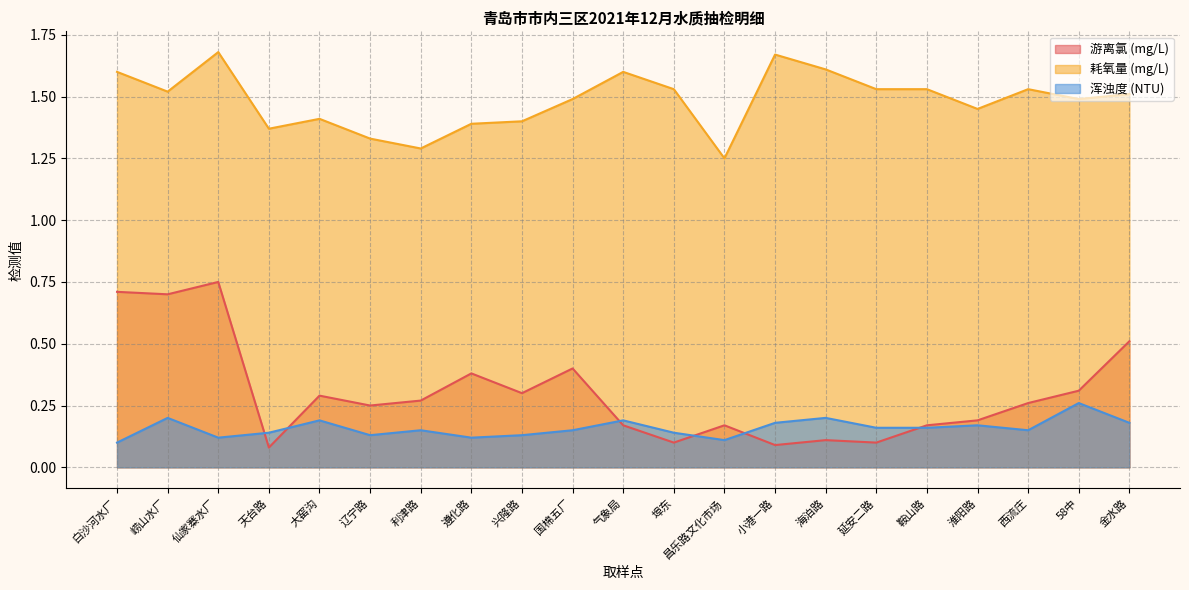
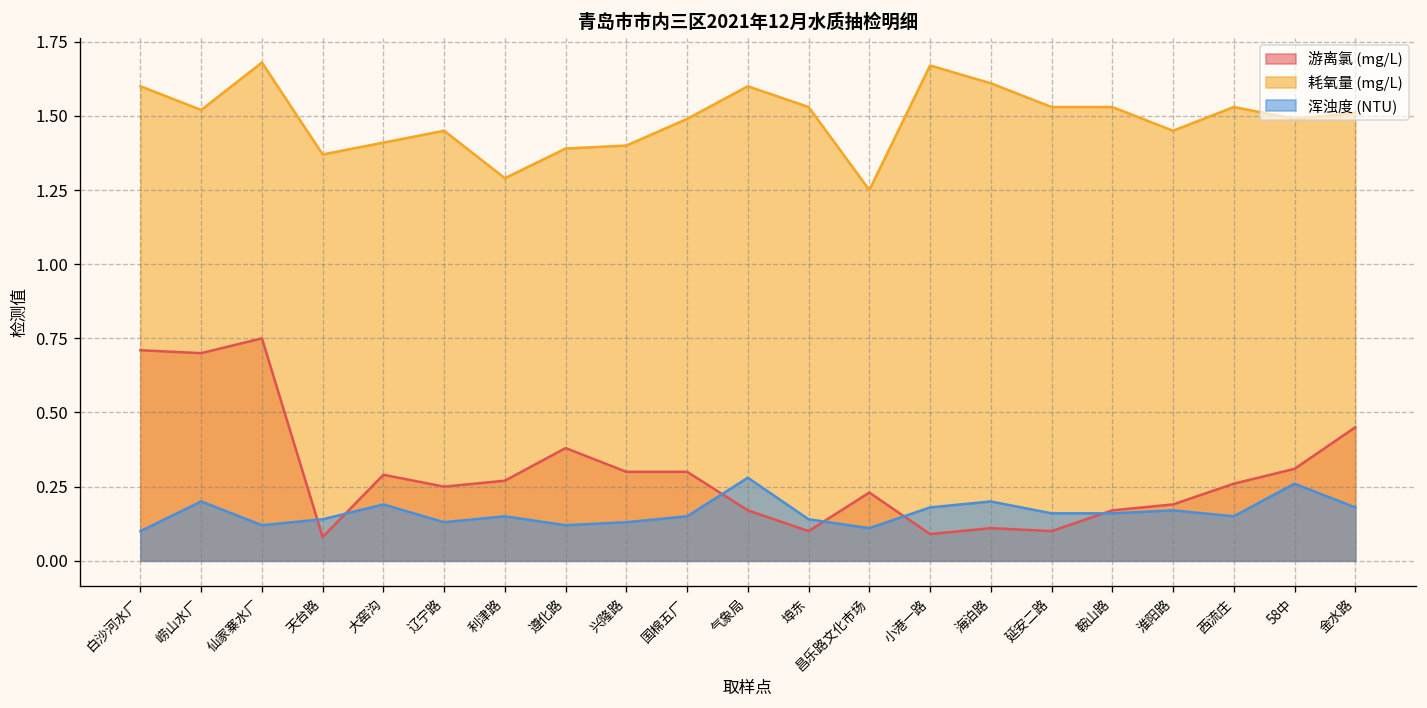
耗氧量 (mg/L), 辽宁路: 1.33 -> 1.45
游离氯 (mg/L), 国棉五厂: 0.4 -> 0.3
浑浊度 (NTU), 气象局: 0.19 -> 0.28
游离氯 (mg/L), 昌乐路文化市场: 0.17 -> 0.23
游离氯 (mg/L), 金水路: 0.51 -> 0.45
